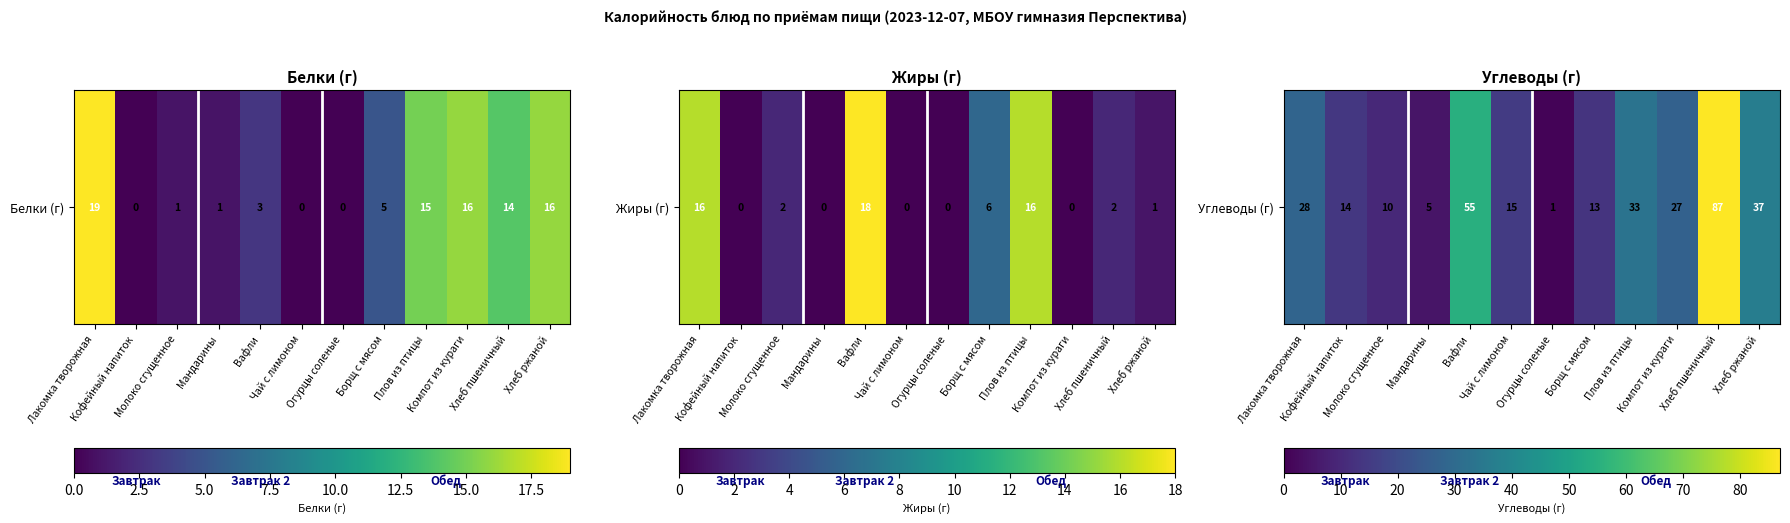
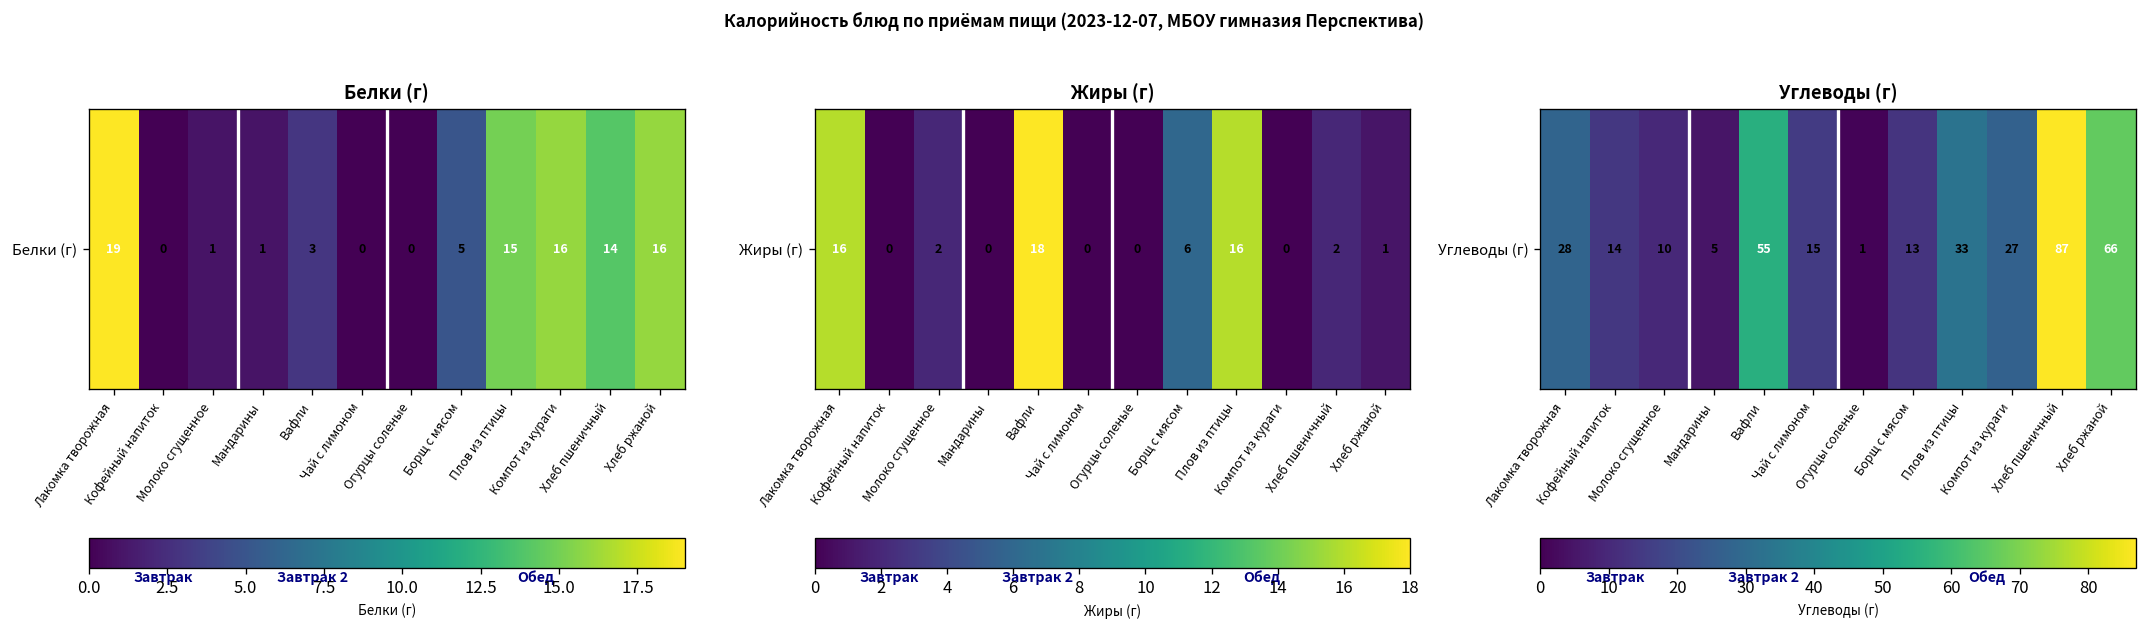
Углеводы (г), Углеводы (г), Хлеб ржаной: 37 -> 66
